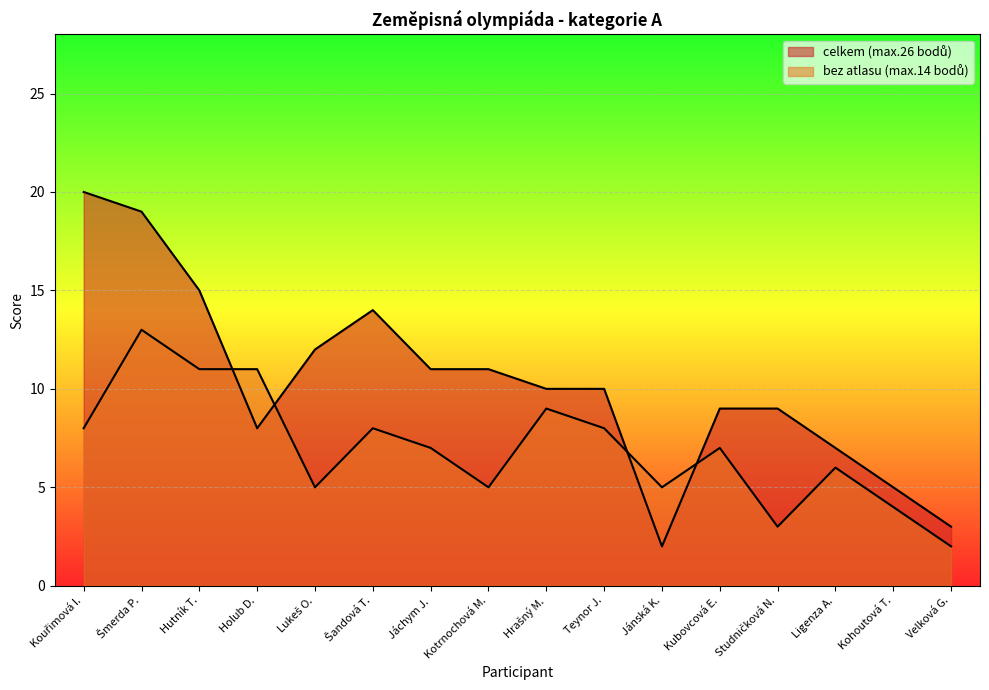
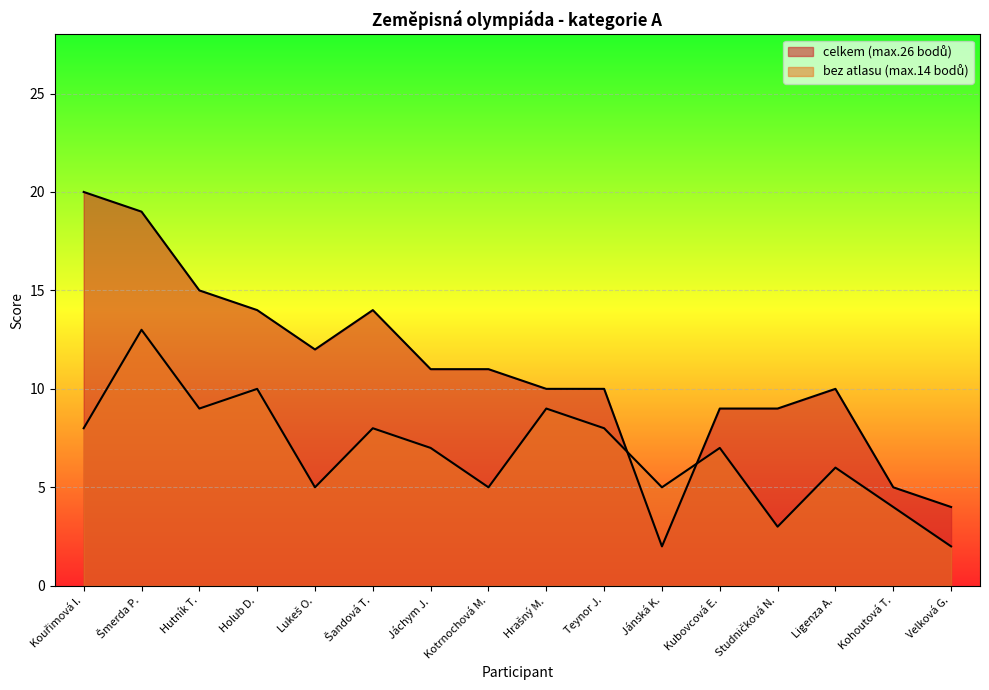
bez atlasu (max.14 bodů), Hutník T.: 11 -> 9
celkem (max.26 bodů), Holub D.: 8 -> 14
bez atlasu (max.14 bodů), Holub D.: 11 -> 10
celkem (max.26 bodů), Ligenza A.: 7 -> 10
celkem (max.26 bodů), Velková G.: 3 -> 4
